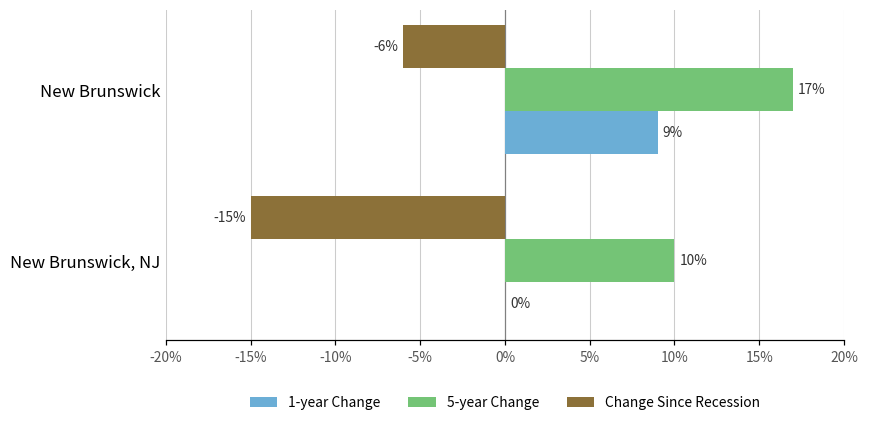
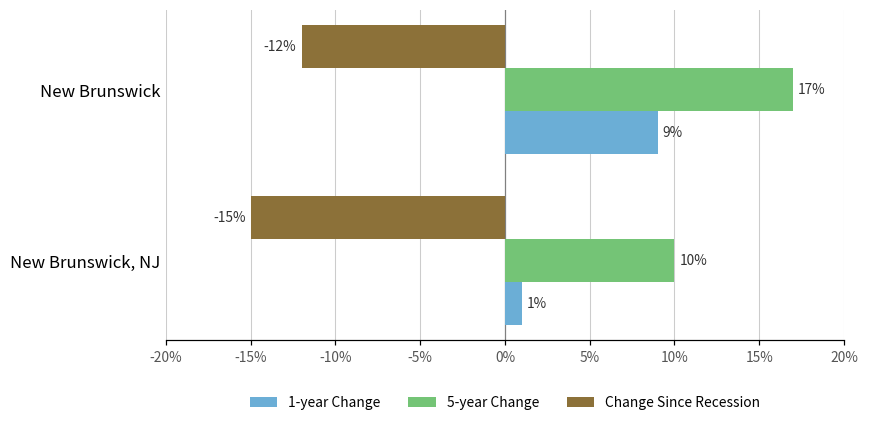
Change Since Recession, New Brunswick: -6% -> -12%
1-year Change, New Brunswick, NJ: 0% -> 1%
